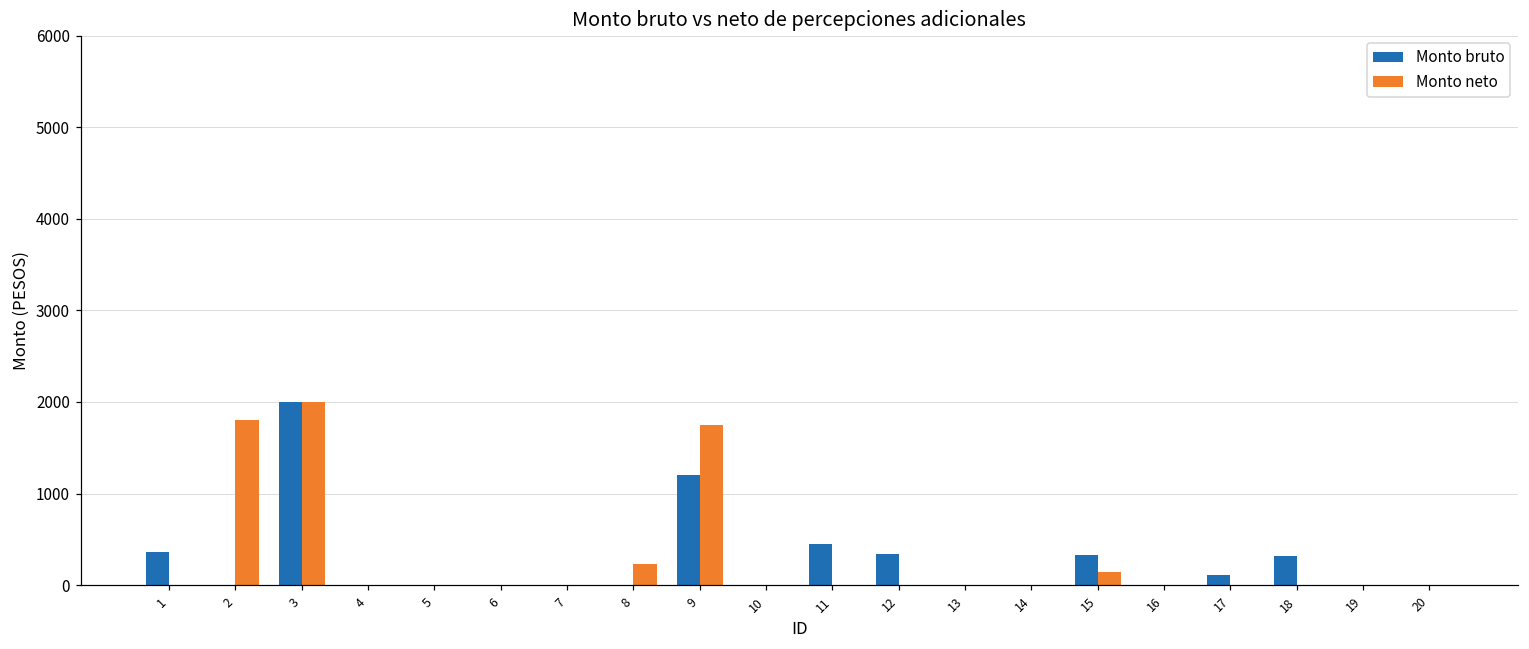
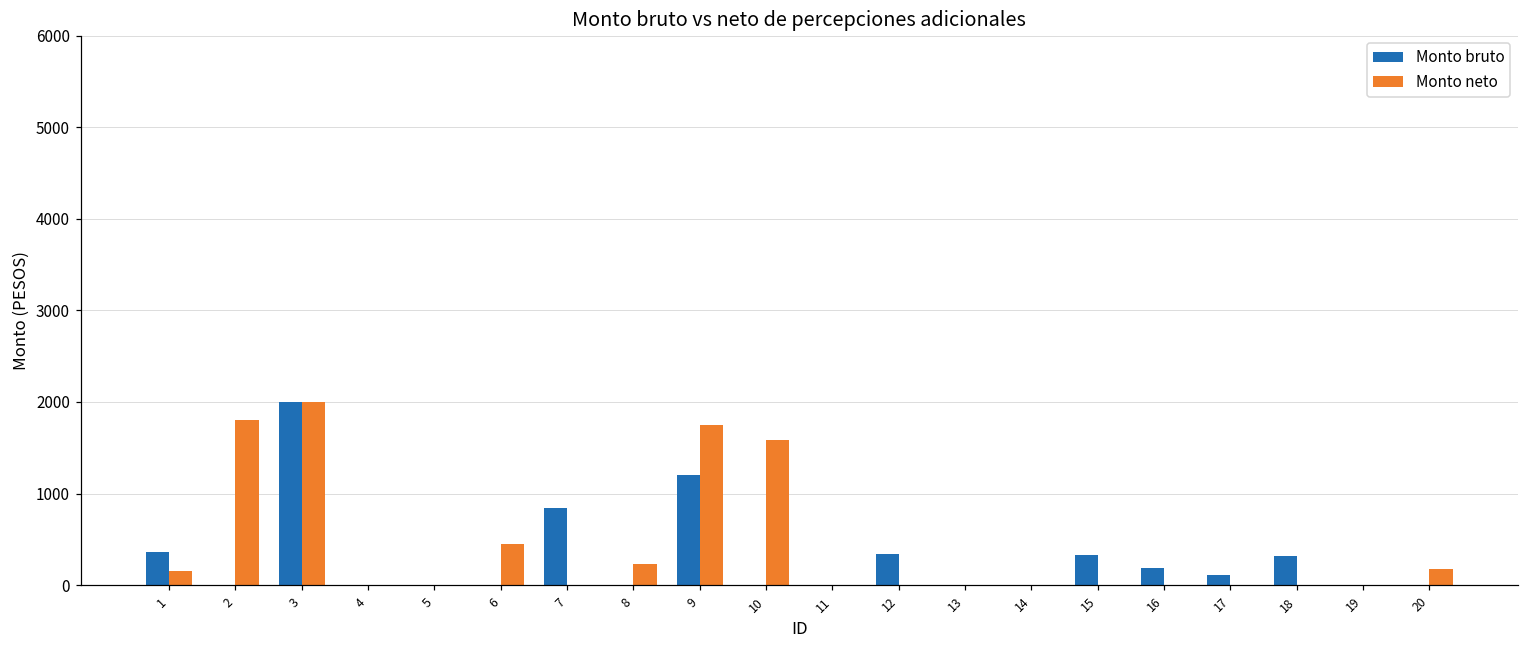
Monto neto, 1: 0 -> 200
Monto neto, 6: 0 -> 400
Monto bruto, 7: 0 -> 800
Monto neto, 10: 0 -> 1600
Monto bruto, 11: 400 -> 0
Monto neto, 15: 100 -> 0
Monto bruto, 16: 0 -> 200
Monto neto, 20: 0 -> 200
